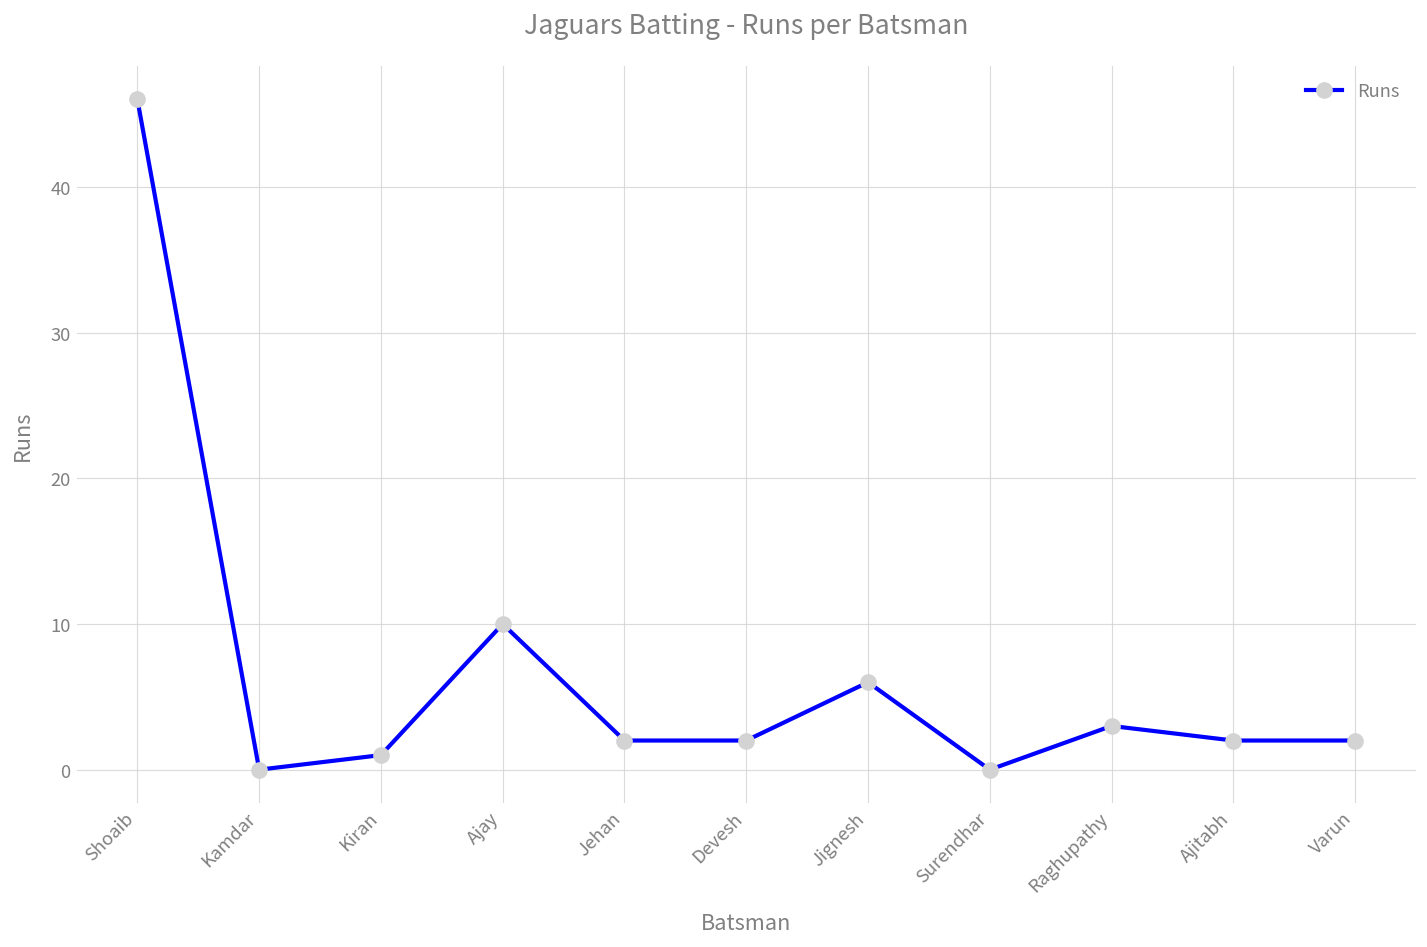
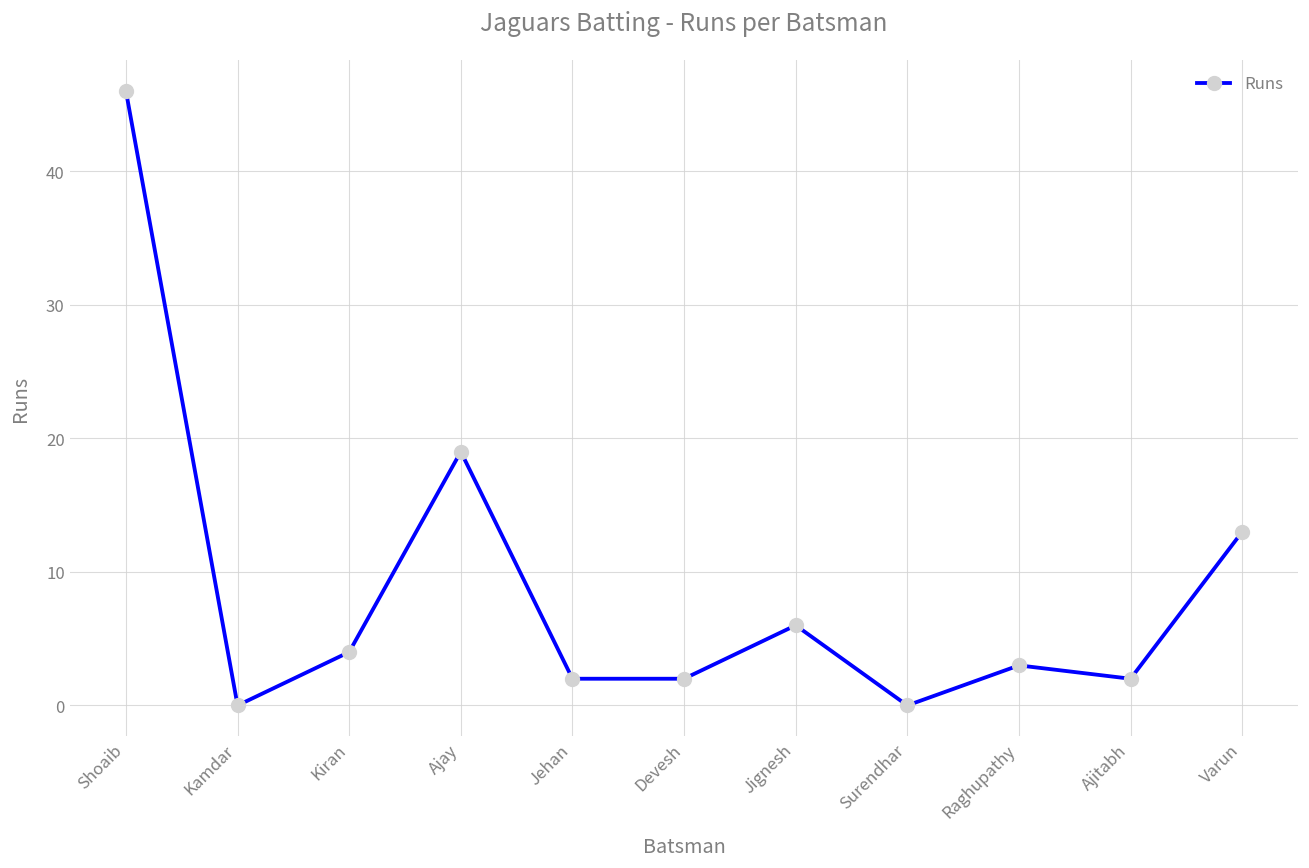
Kiran: 1 -> 4
Ajay: 10 -> 19
Varun: 2 -> 13
